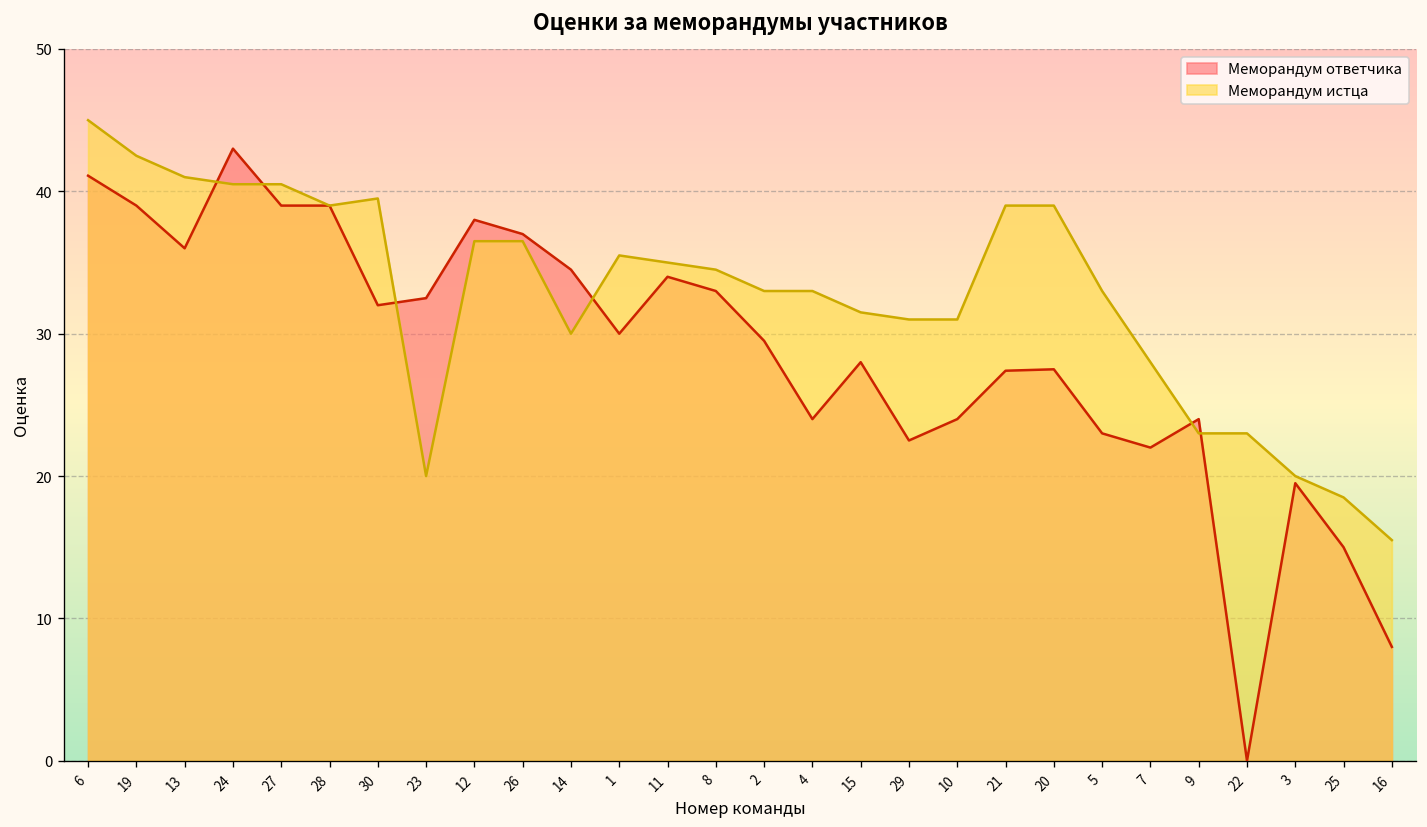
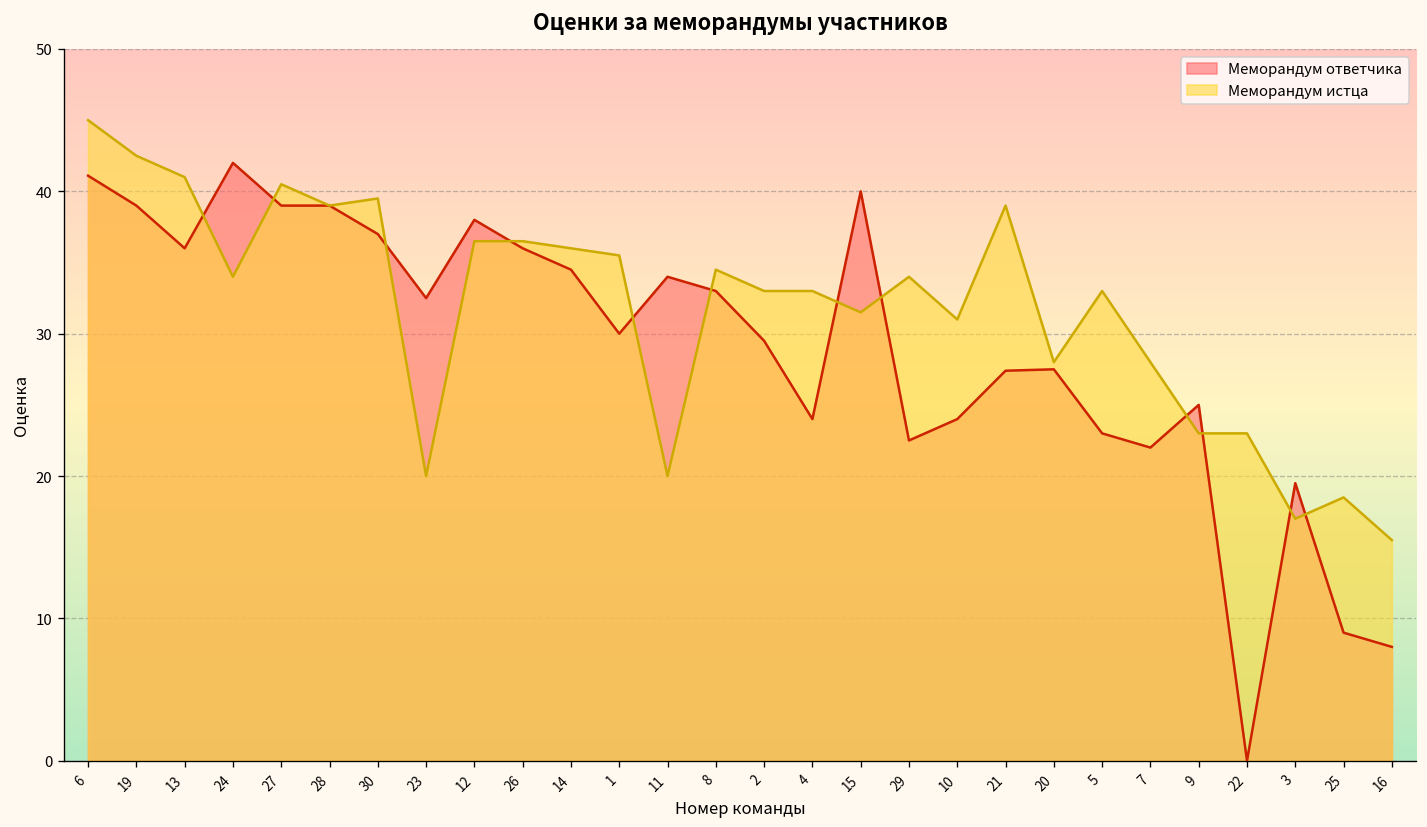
Меморандум ответчика, 24: 43 -> 42
Меморандум истца, 24: 40.5 -> 34.0
Меморандум ответчика, 30: 32 -> 37
Меморандум ответчика, 26: 37 -> 36
Меморандум истца, 14: 30 -> 36
Меморандум истца, 11: 35 -> 20
Меморандум ответчика, 15: 28 -> 40
Меморандум истца, 29: 31 -> 34
Меморандум истца, 20: 39 -> 28
Меморандум ответчика, 9: 24 -> 25
Меморандум истца, 3: 20 -> 17
Меморандум ответчика, 25: 15 -> 9
